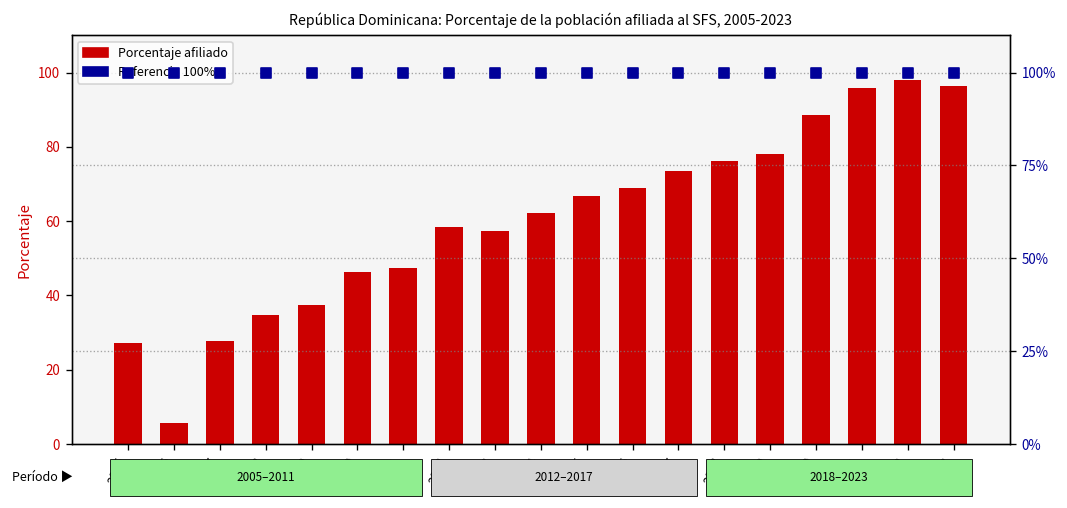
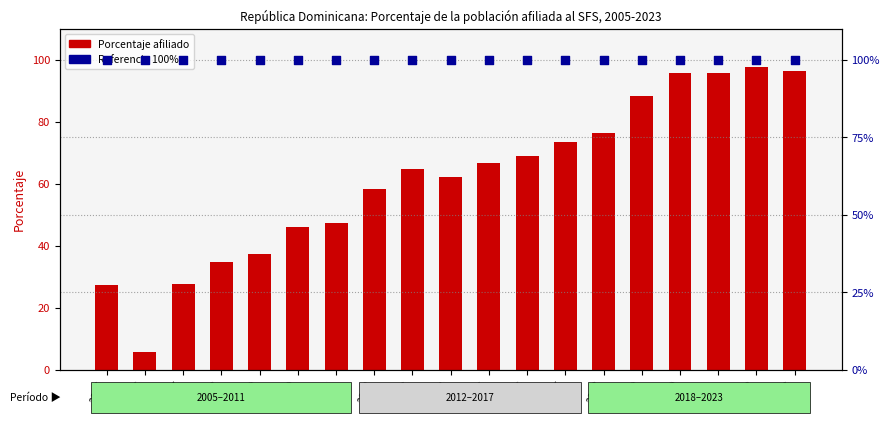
Porcentaje afiliado, 2013: 57 -> 65
Porcentaje afiliado, 2019: 78 -> 88
Porcentaje afiliado, 2020: 89 -> 96
